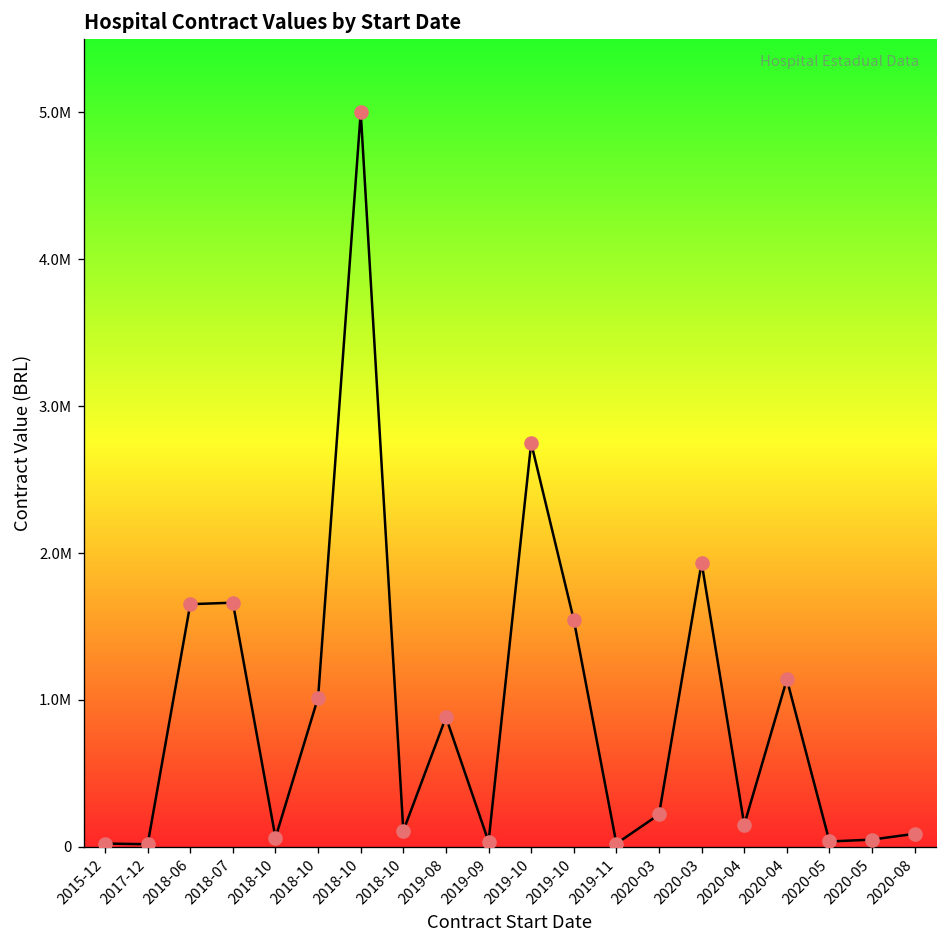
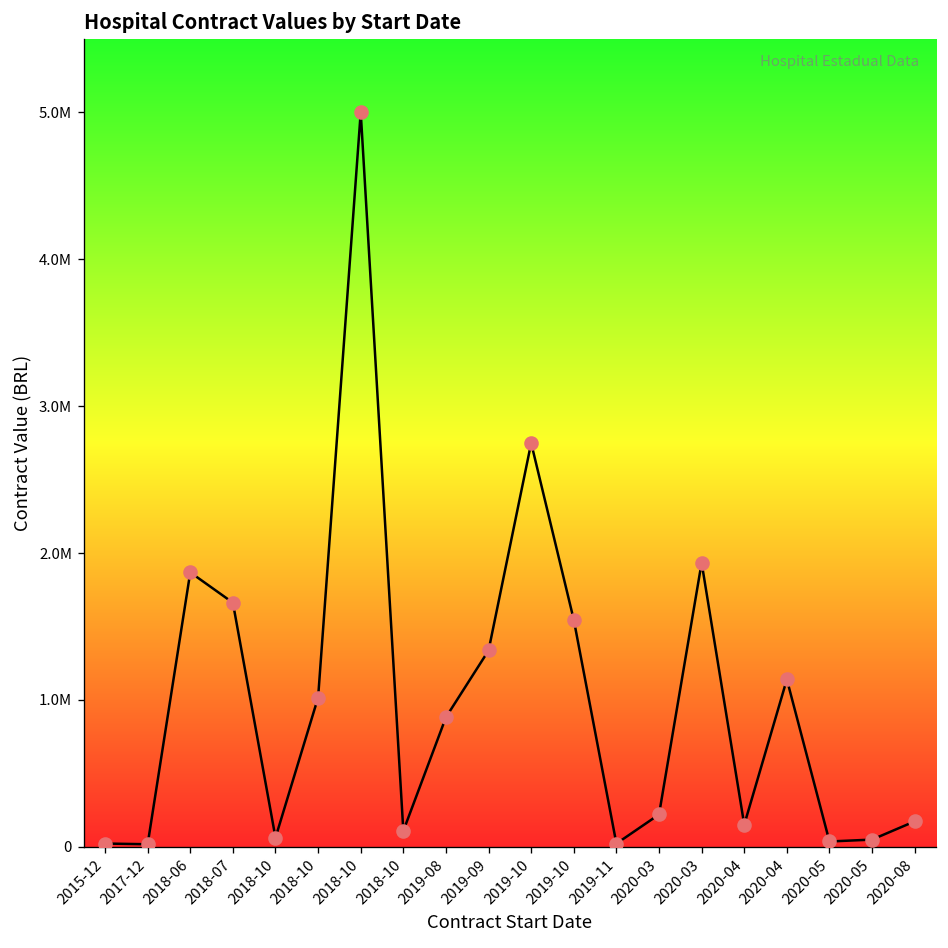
2018-06: 1650000 -> 1870000
2019-09: 40000 -> 1340000
2020-08: 90000 -> 170000
